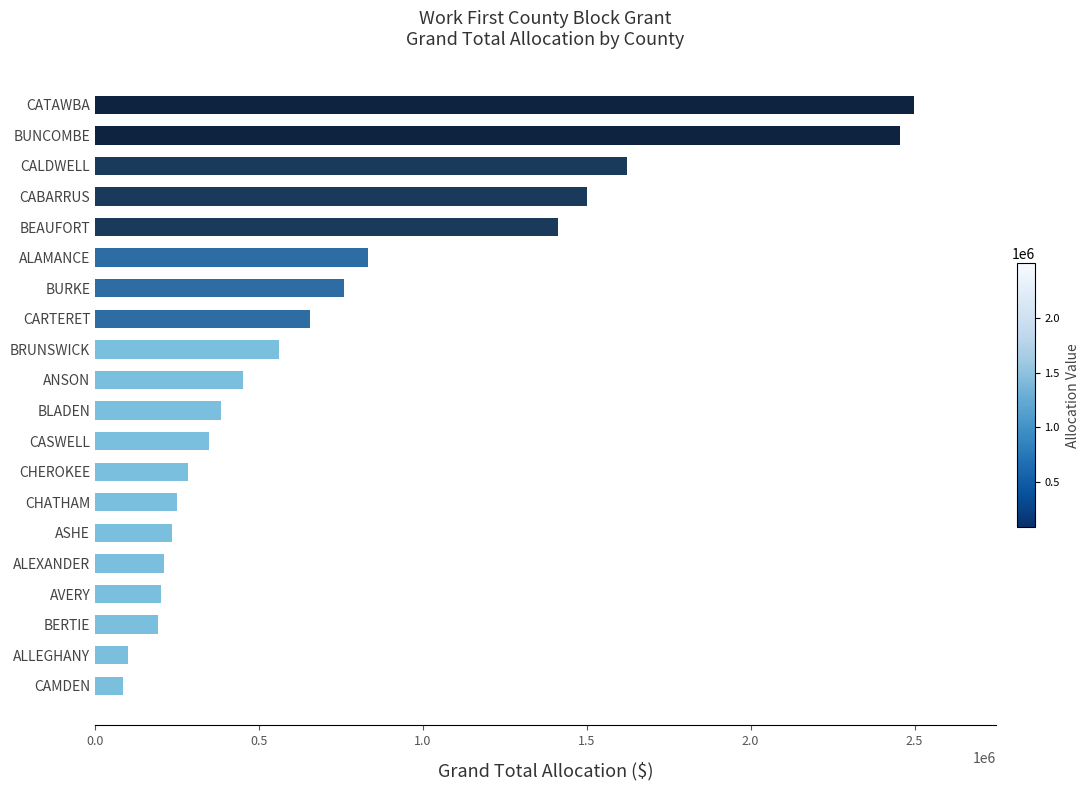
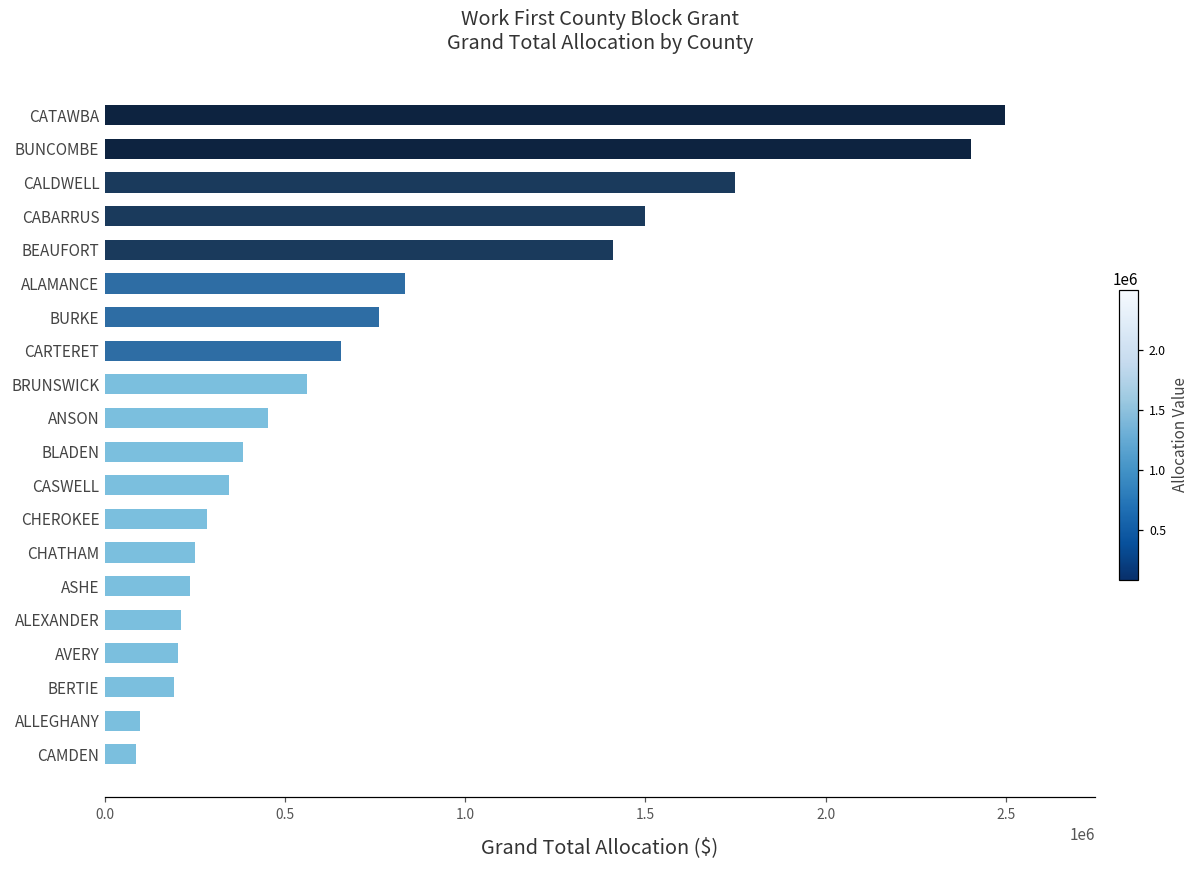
BUNCOMBE: 2450000 -> 2400000
CALDWELL: 1620000 -> 1750000
